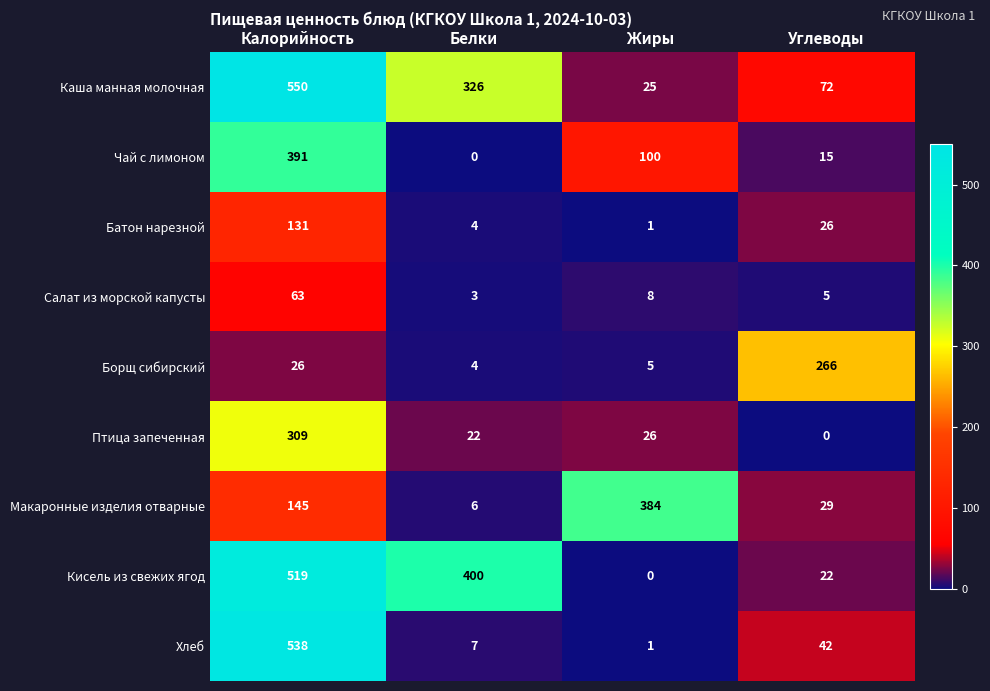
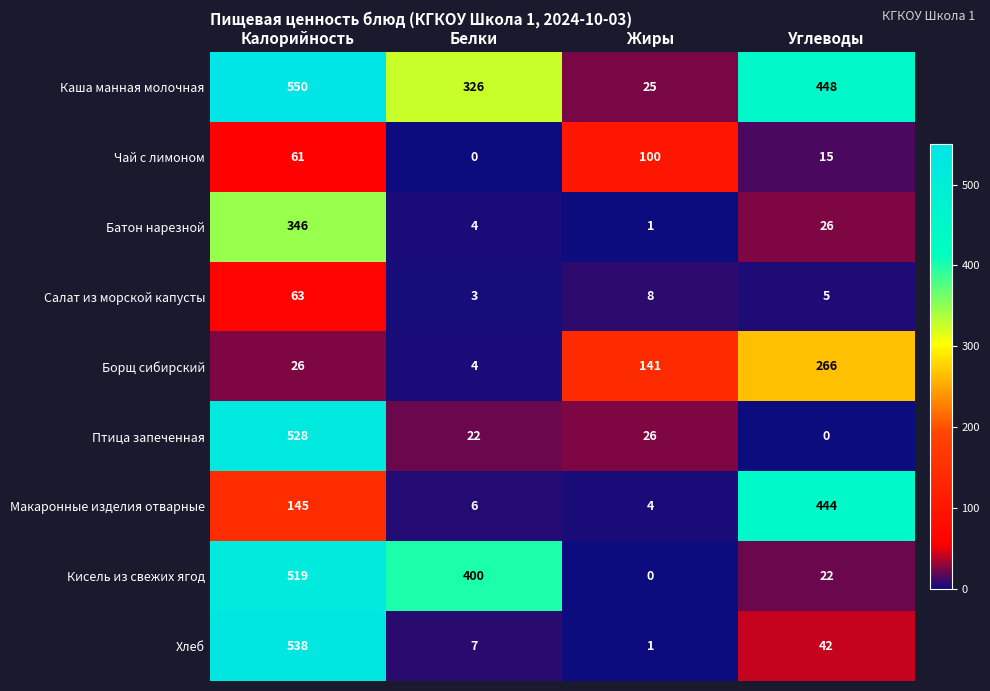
Каша манная молочная, Углеводы: 72 -> 448
Чай с лимоном, Калорийность: 391 -> 61
Батон нарезной, Калорийность: 131 -> 346
Борщ сибирский, Жиры: 5 -> 141
Птица запеченная, Калорийность: 309 -> 528
Макаронные изделия отварные, Жиры: 384 -> 4
Макаронные изделия отварные, Углеводы: 29 -> 444
